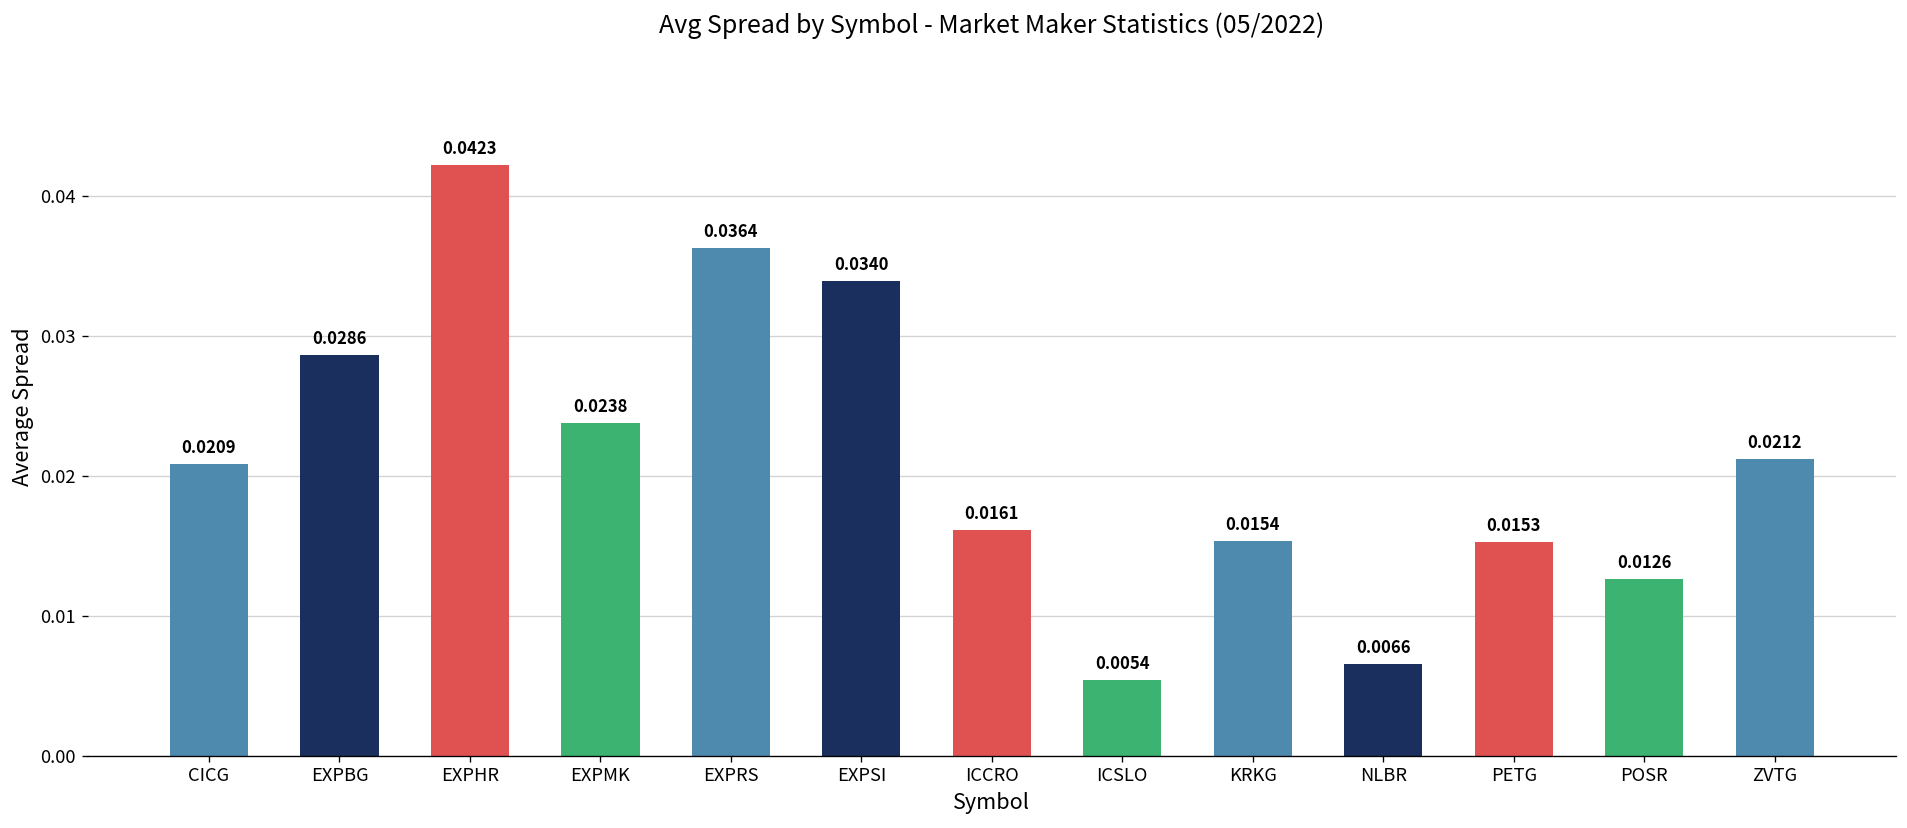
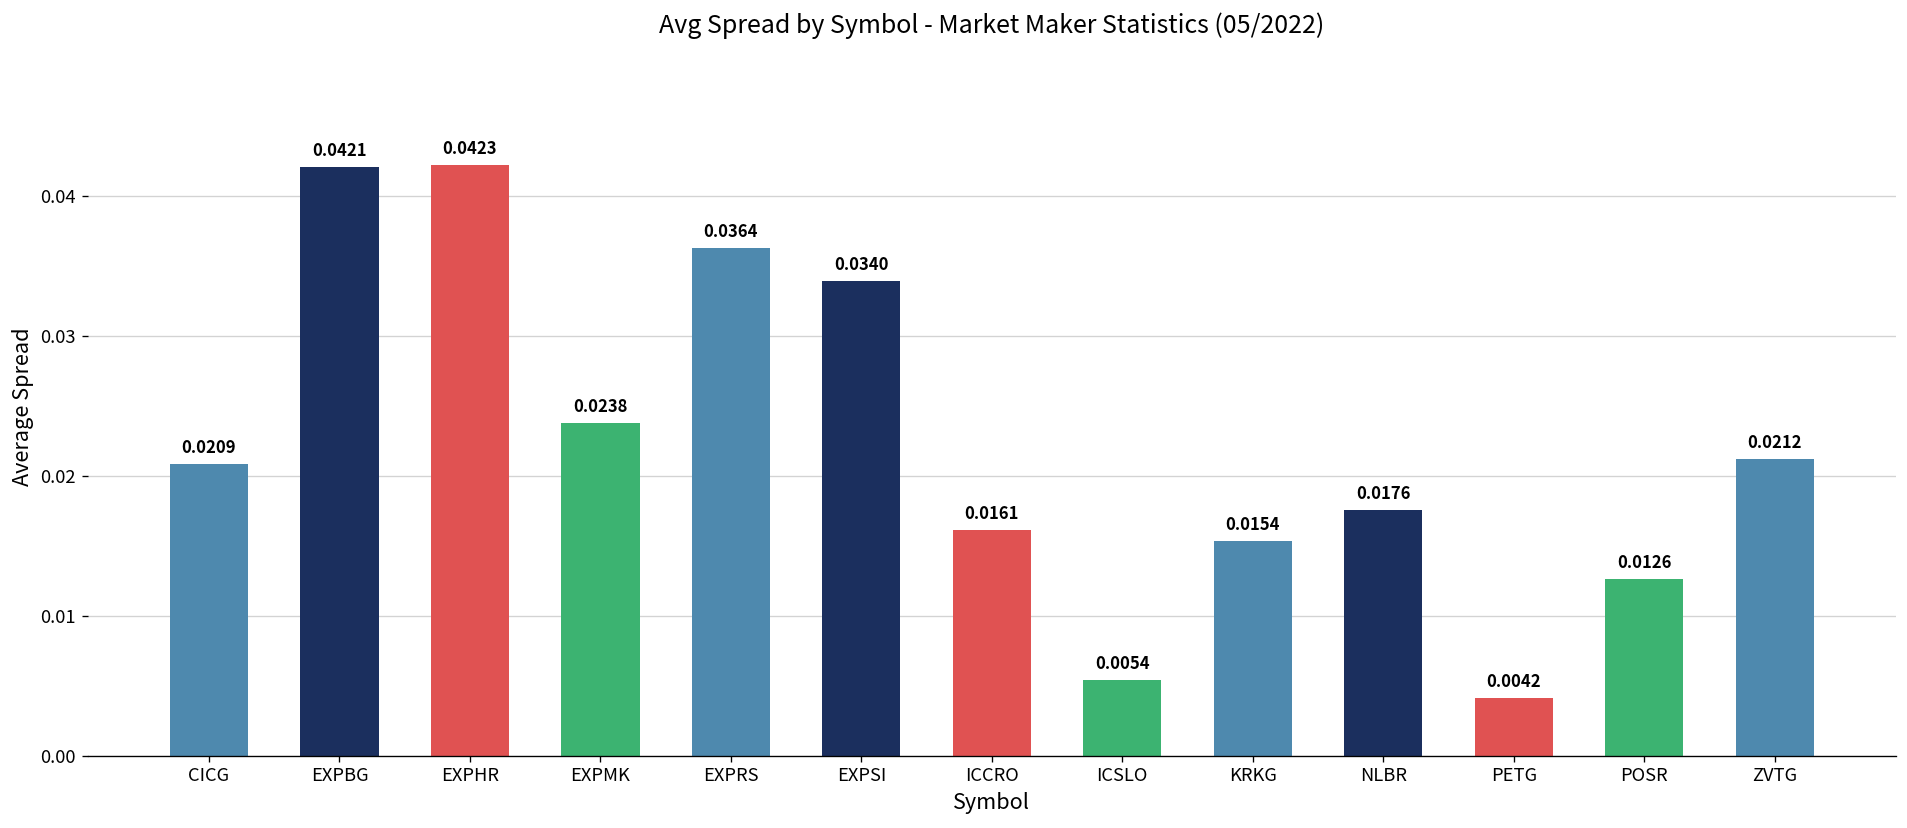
EXPBG: 0.0286 -> 0.0421
NLBR: 0.0066 -> 0.0176
PETG: 0.0153 -> 0.0042
